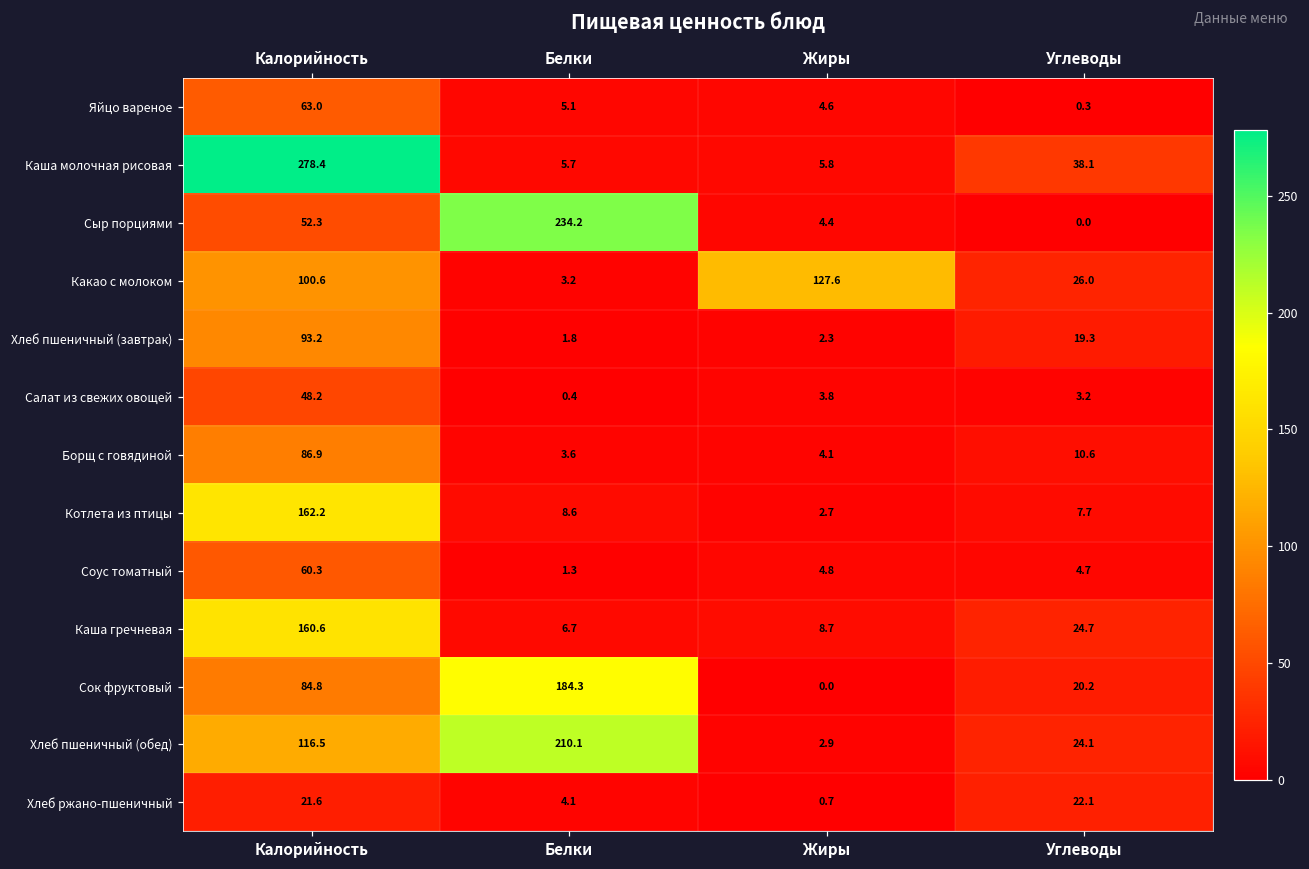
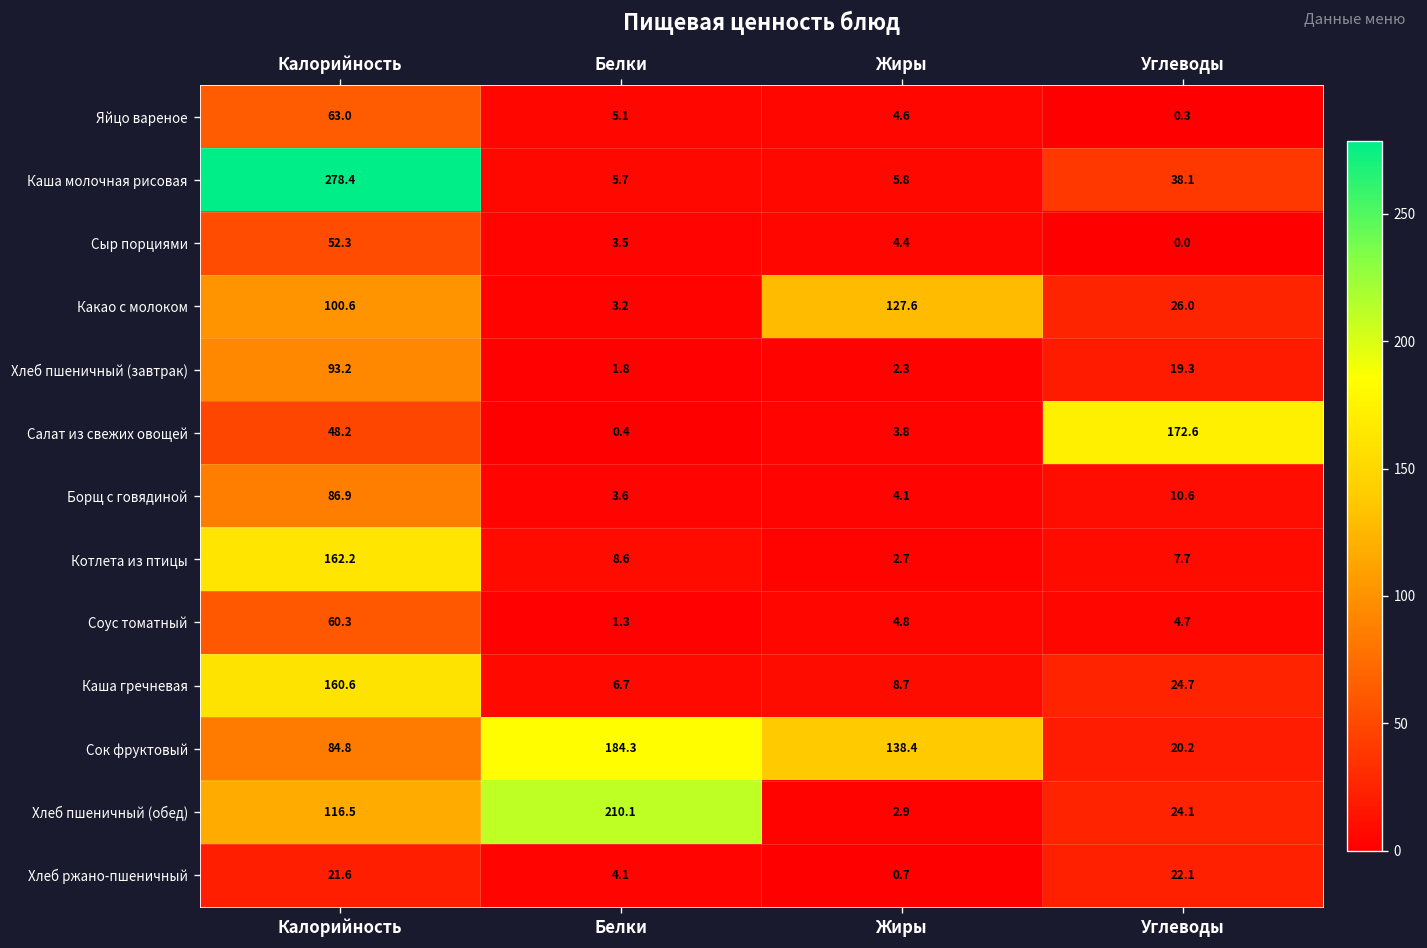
Сыр порциями, Белки: 234.2 -> 3.5
Салат из свежих овощей, Углеводы: 3.2 -> 172.6
Сок фруктовый, Жиры: 0.0 -> 138.4
